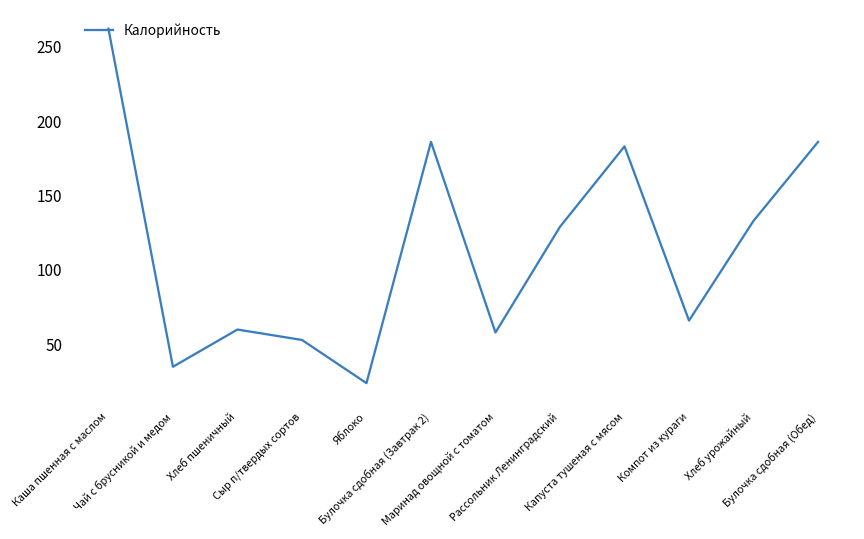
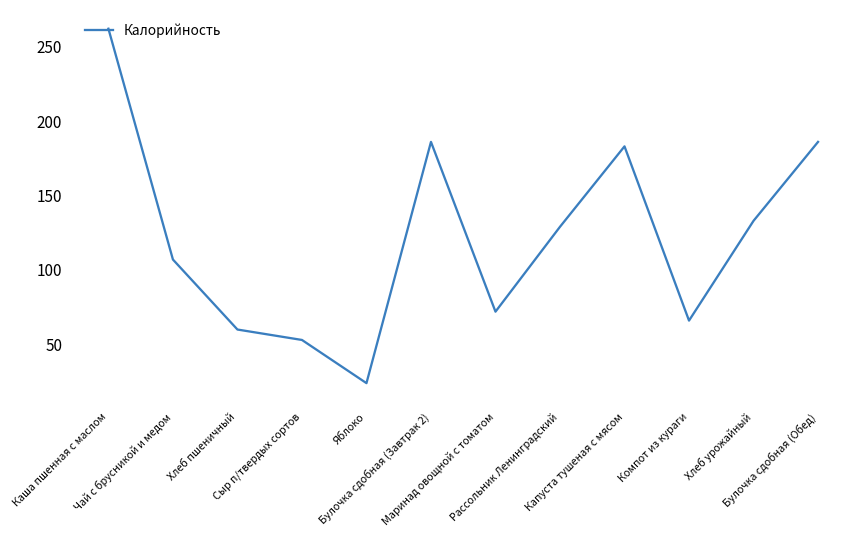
Чай с брусникой и медом: 35 -> 107
Маринад овощной с томатом: 58 -> 72
